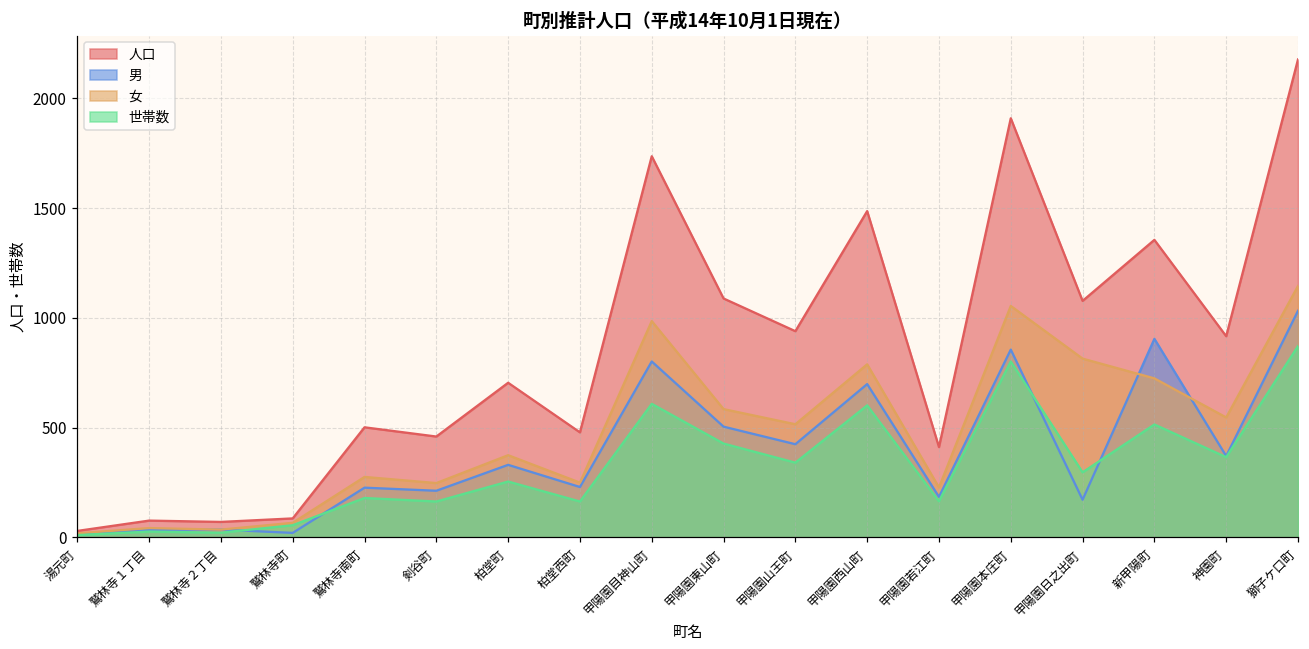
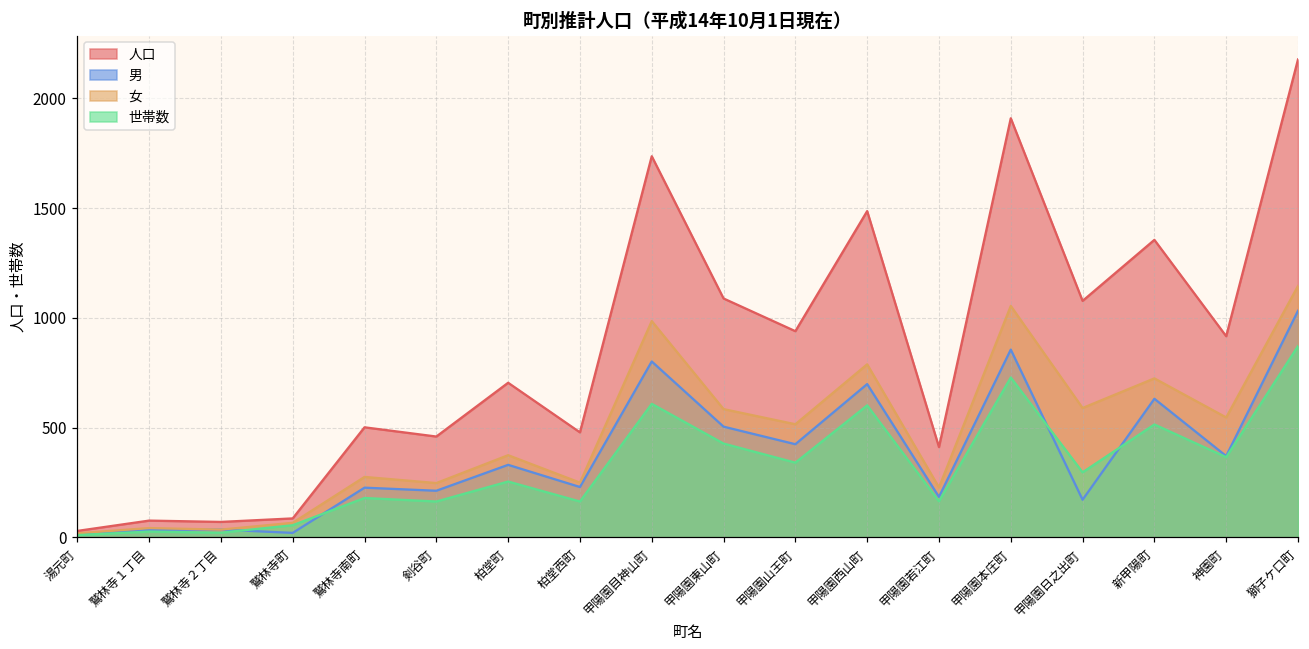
世帯数, 甲陽園本庄町: 800 -> 730
女, 甲陽園日之出町: 810 -> 590
男, 新甲陽町: 900 -> 630
